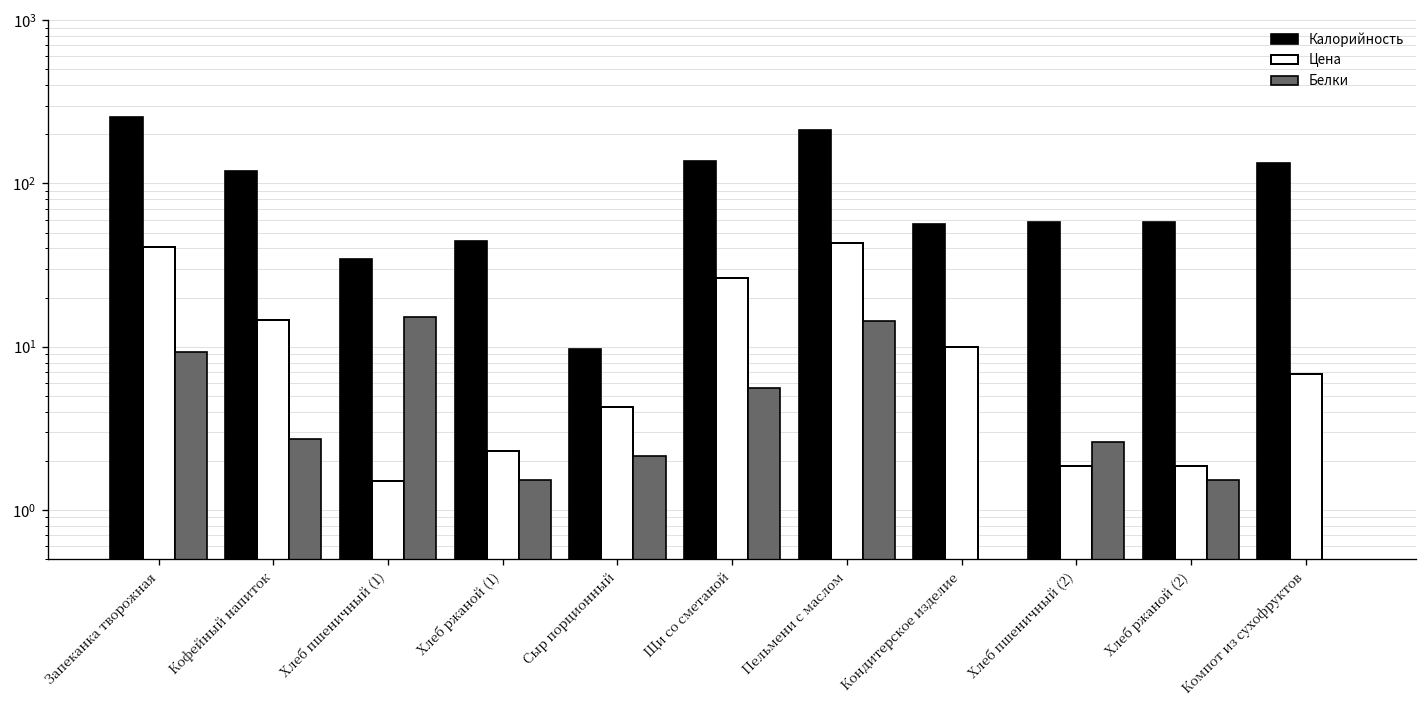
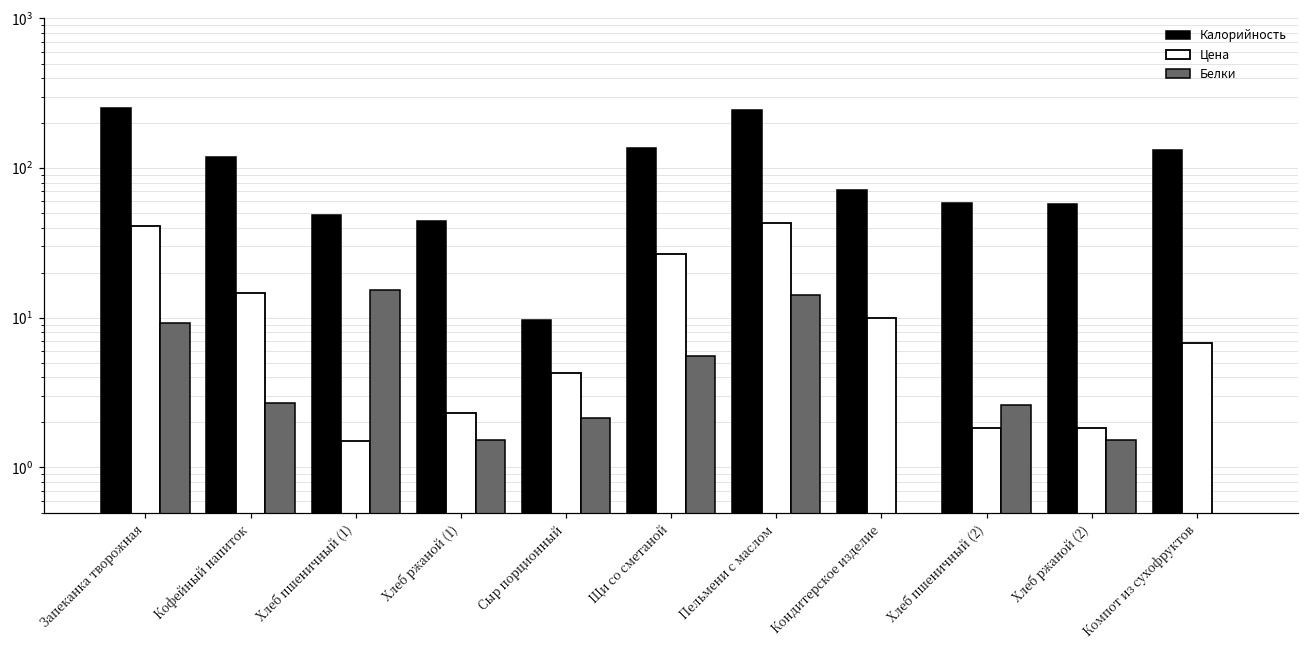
Калорийность, Хлеб пшеничный (1): 35 -> 48
Калорийность, Пельмени с маслом: 210 -> 250
Калорийность, Кондитерское изделие: 56 -> 70
